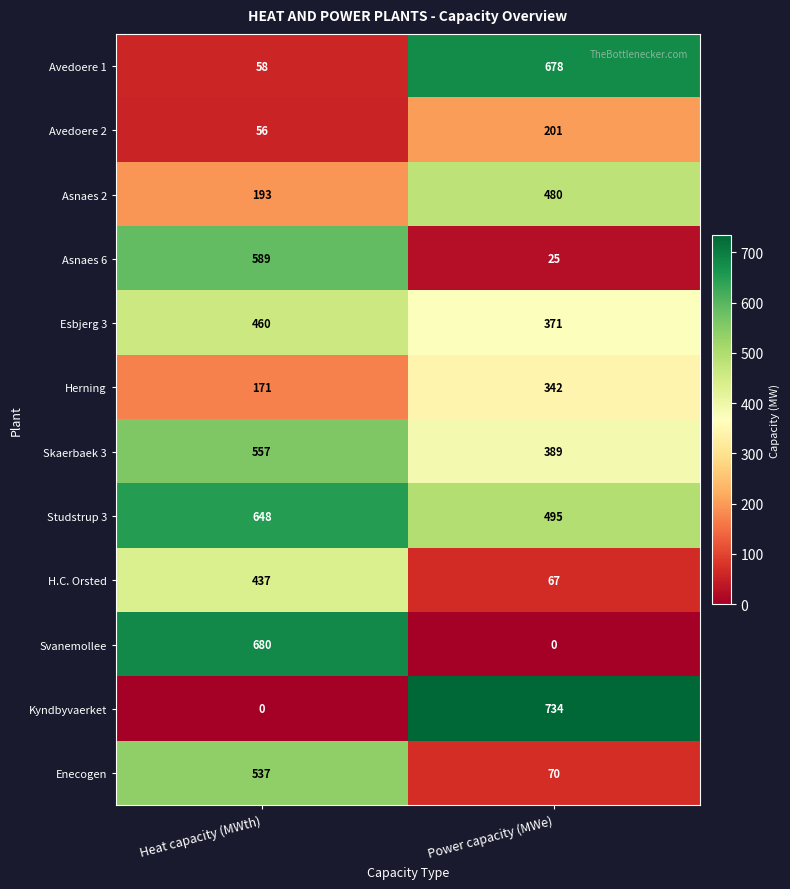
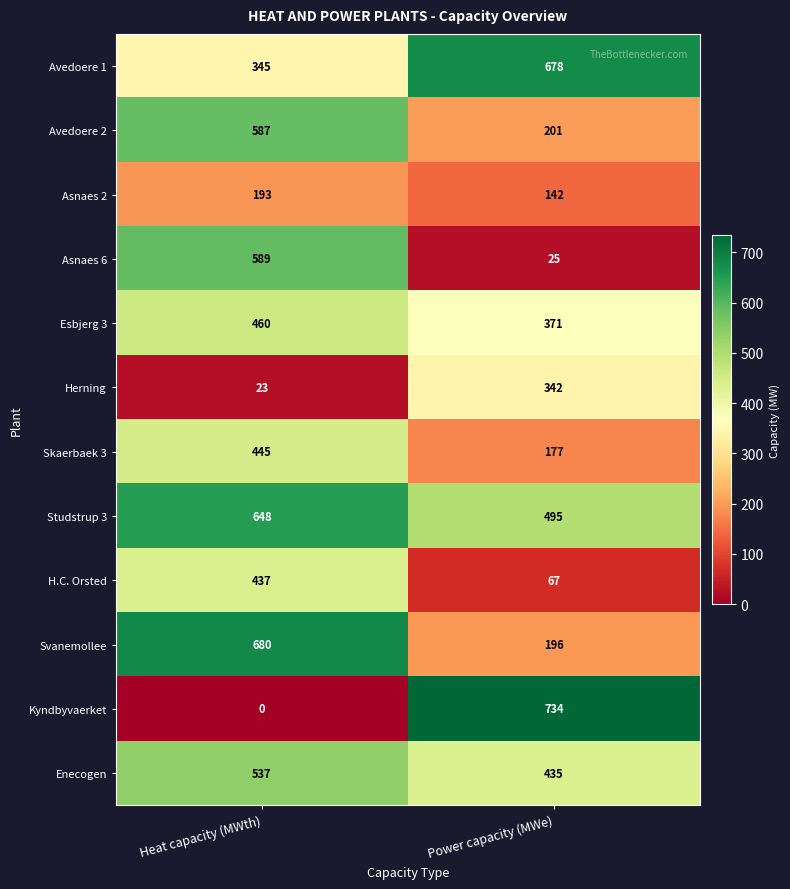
Avedoere 1, Heat capacity (MWth): 58 -> 345
Avedoere 2, Heat capacity (MWth): 56 -> 587
Asnaes 2, Power capacity (MWe): 480 -> 142
Herning, Heat capacity (MWth): 171 -> 23
Skaerbaek 3, Heat capacity (MWth): 557 -> 445
Skaerbaek 3, Power capacity (MWe): 389 -> 177
Svanemollee, Power capacity (MWe): 0 -> 196
Enecogen, Power capacity (MWe): 70 -> 435
